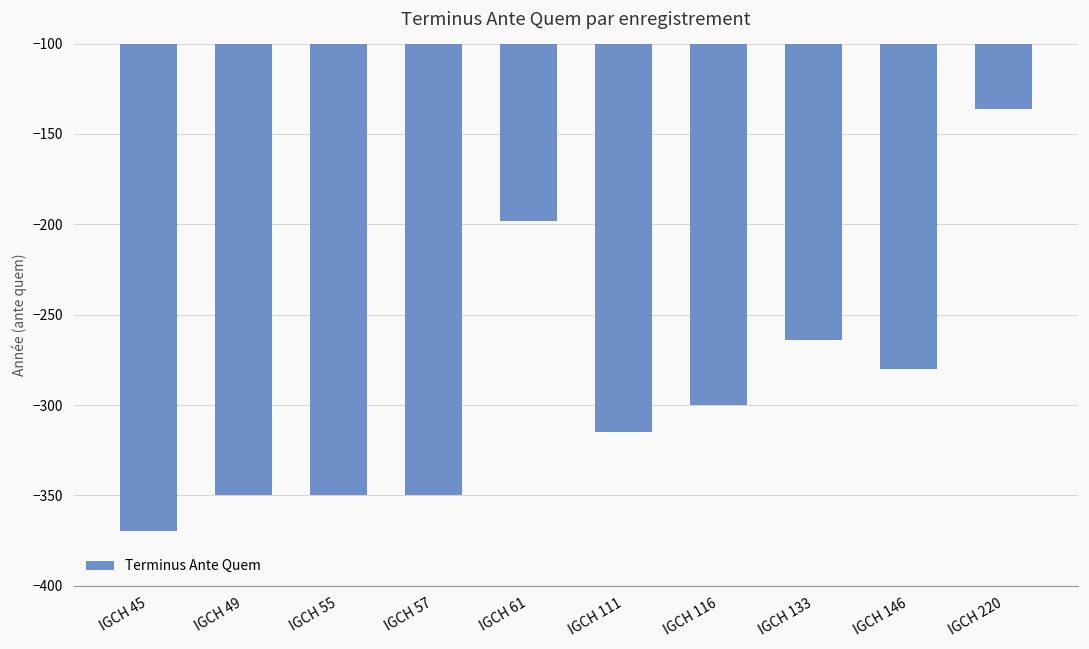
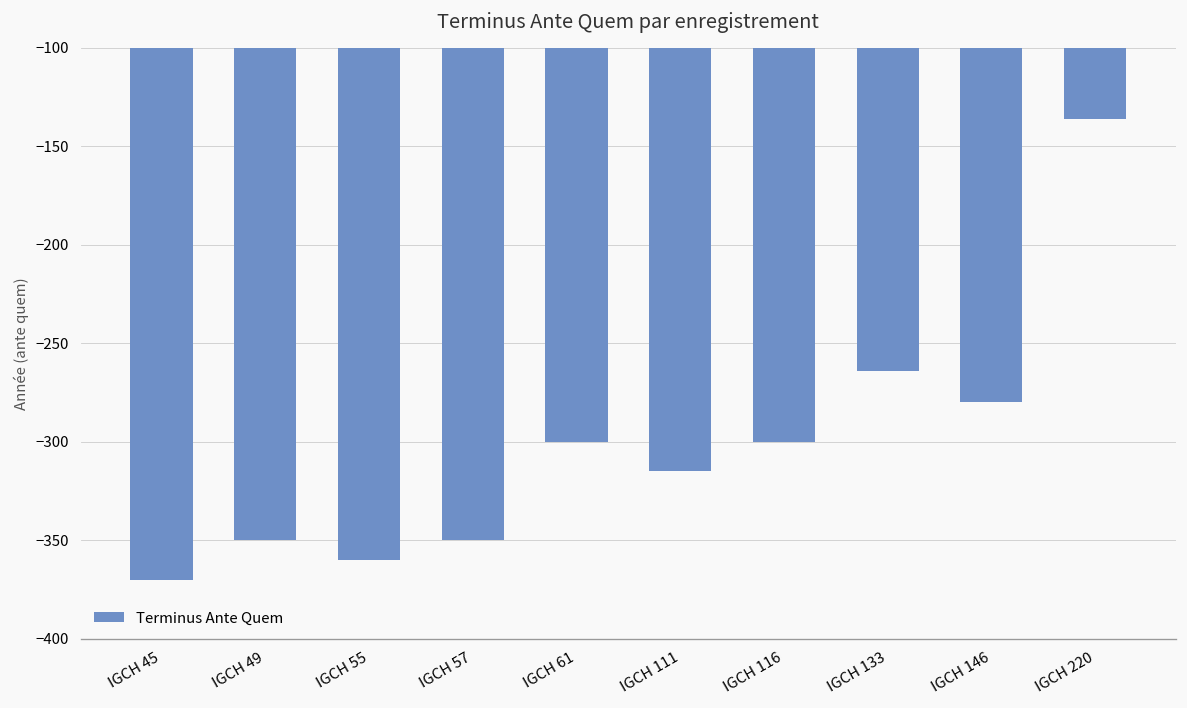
IGCH 55: -350 -> -360
IGCH 61: -198 -> -300
